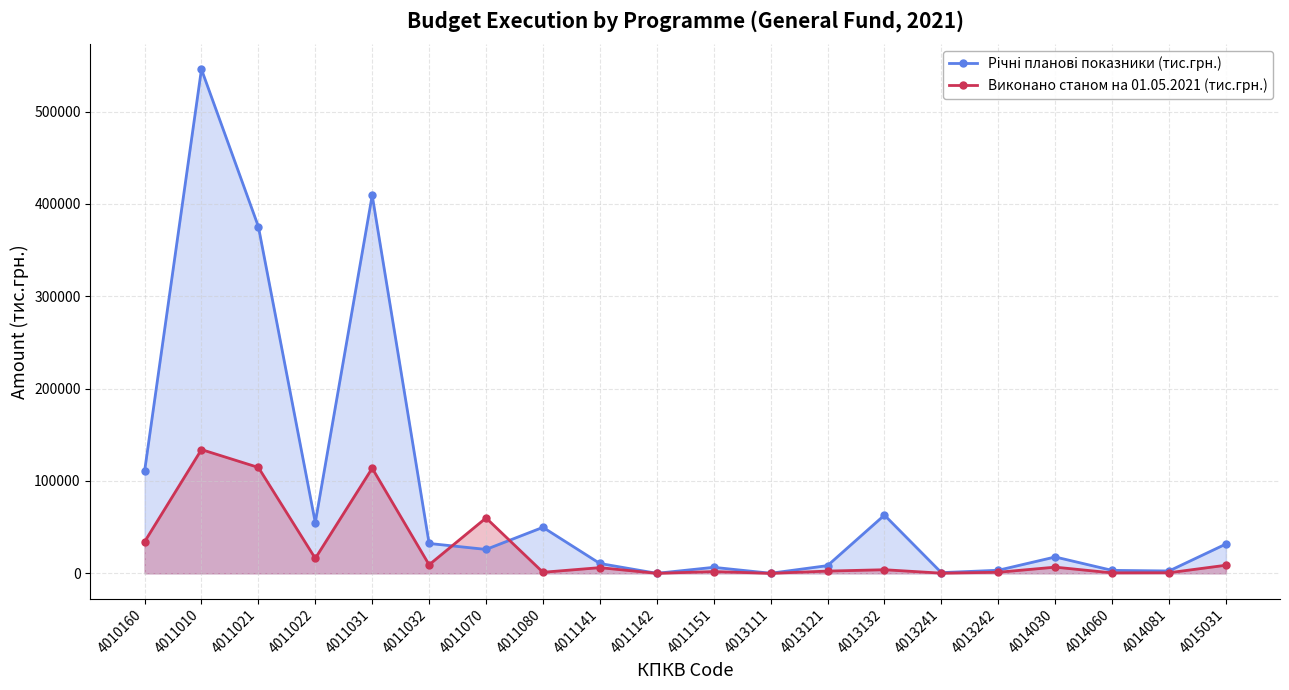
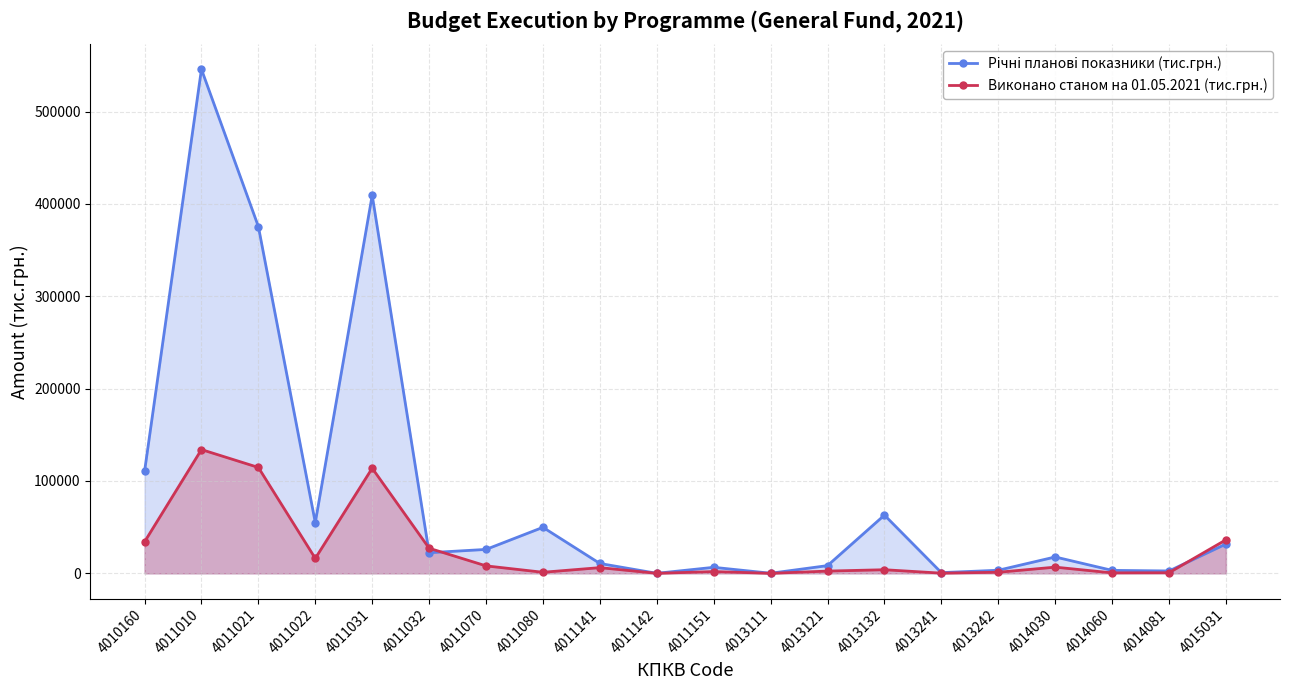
Річні планові показники (тис.грн.), 4011032: 30000 -> 20000
Виконано станом на 01.05.2021 (тис.грн.), 4011032: 10000 -> 30000
Виконано станом на 01.05.2021 (тис.грн.), 4011070: 60000 -> 10000
Виконано станом на 01.05.2021 (тис.грн.), 4015031: 10000 -> 40000
